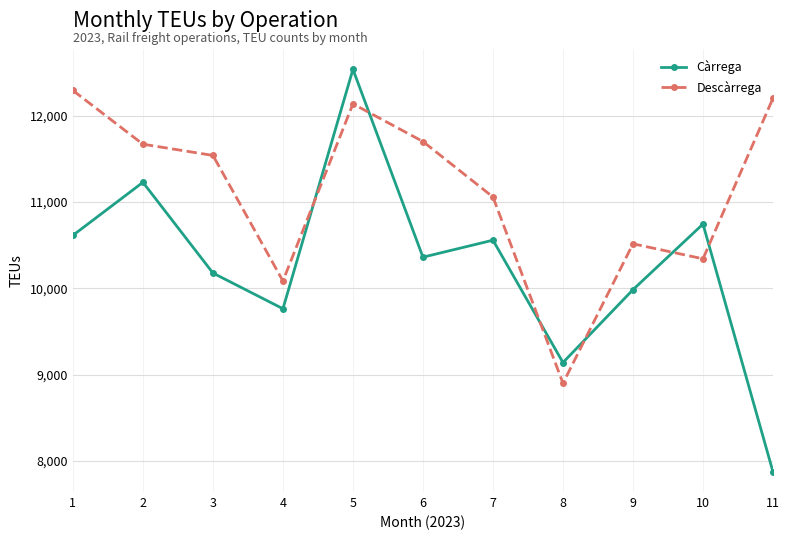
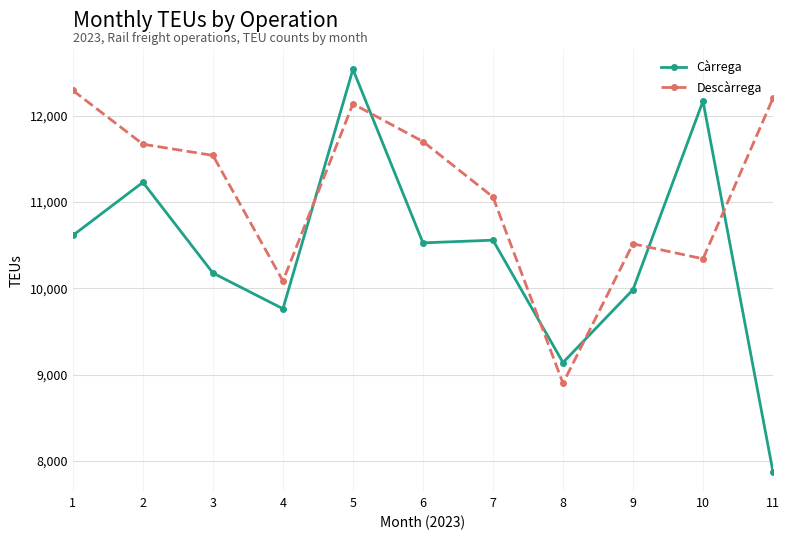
Càrrega, 6: 10,400 -> 10,500
Càrrega, 10: 10,700 -> 12,200
